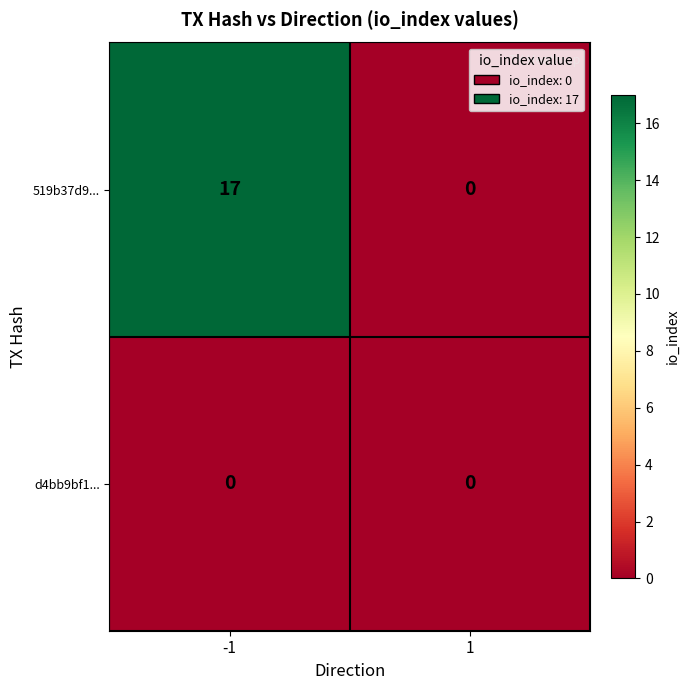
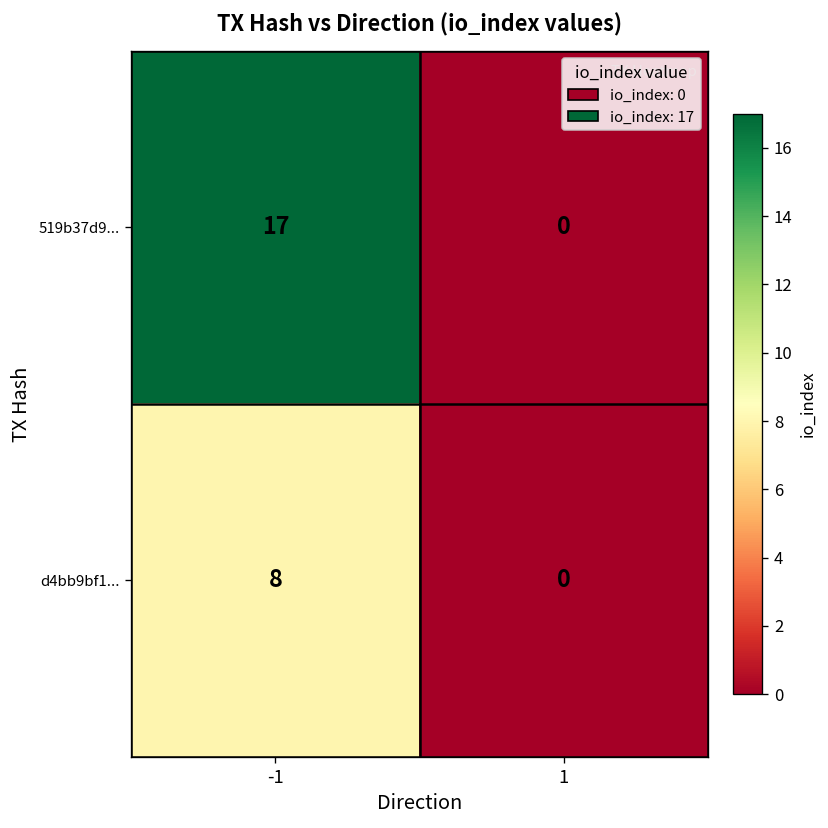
d4bb9bf1..., -1: 0 -> 8
